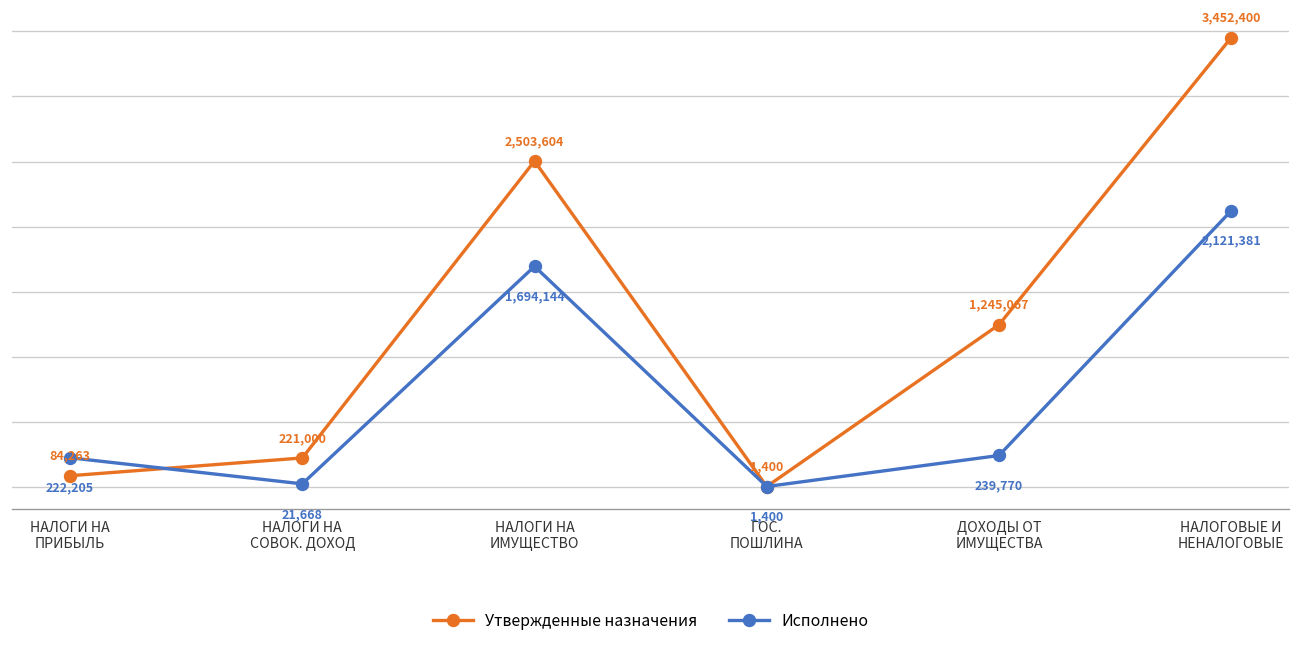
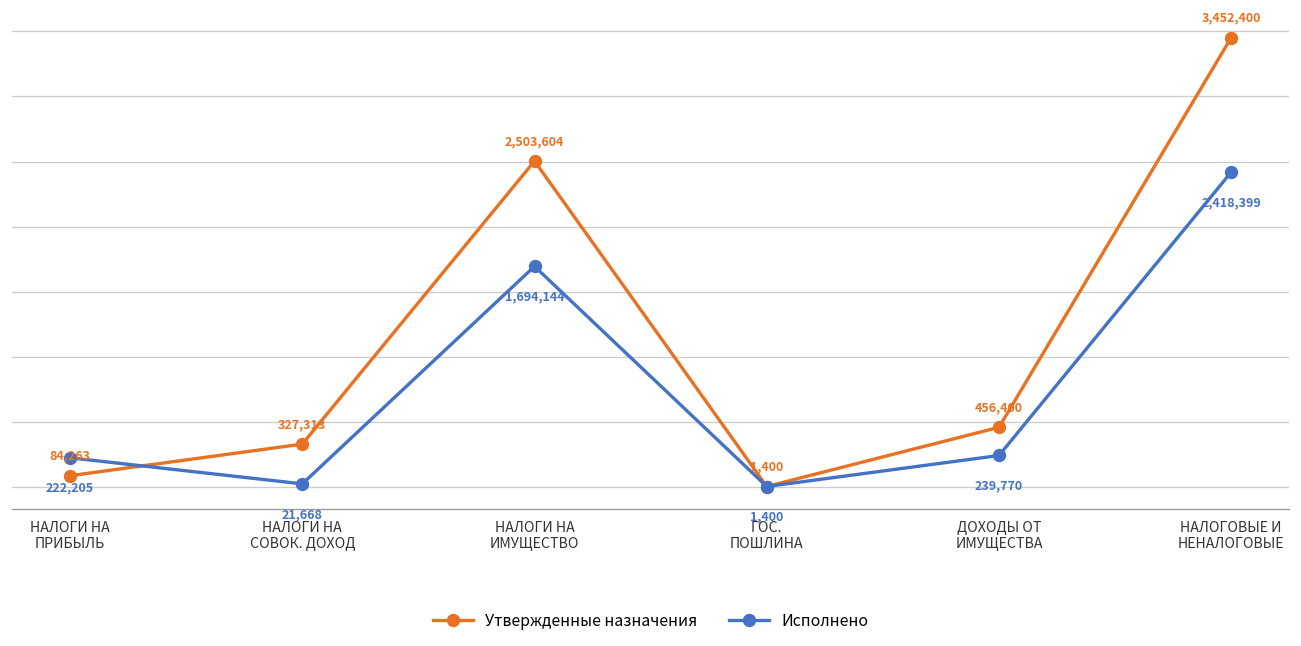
Утвержденные назначения, НАЛОГИ НА СОВОК. ДОХОД: 221,000 -> 327,313
Утвержденные назначения, ДОХОДЫ ОТ ИМУЩЕСТВА: 1,245,067 -> 456,400
Исполнено, НАЛОГОВЫЕ И НЕНАЛОГОВЫЕ: 2,121,381 -> 2,418,399
